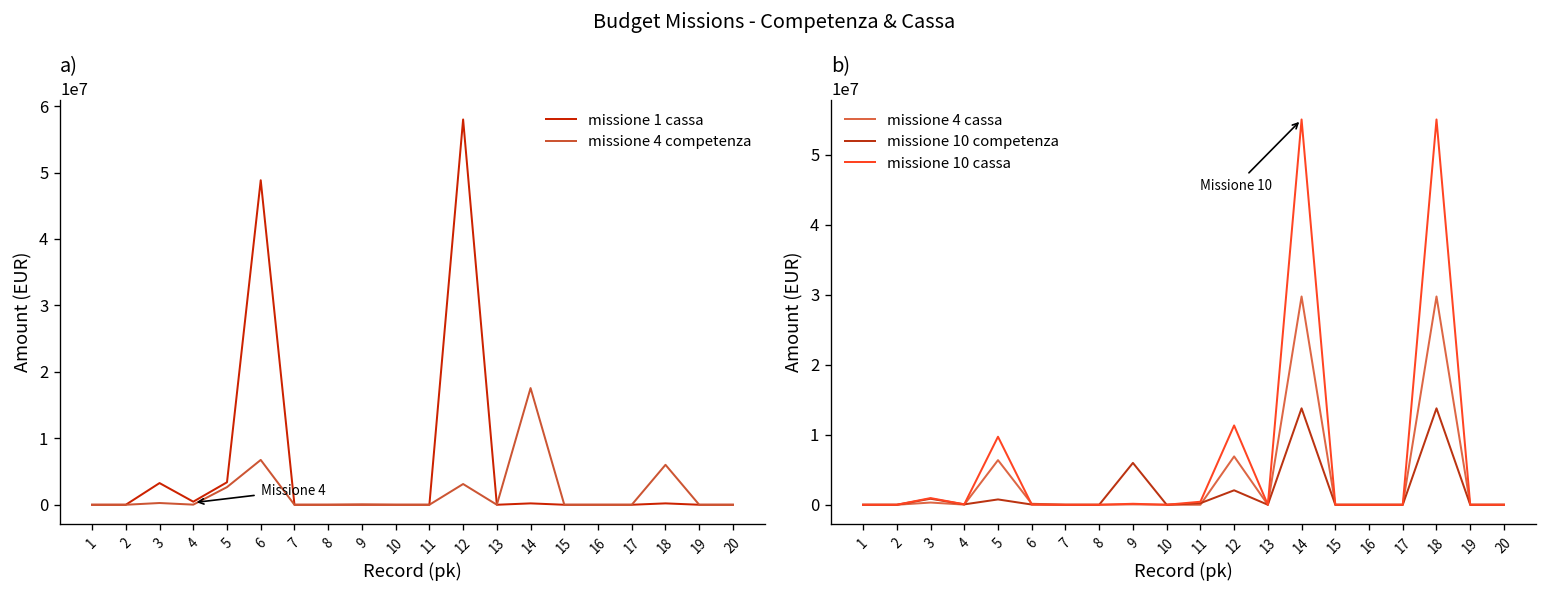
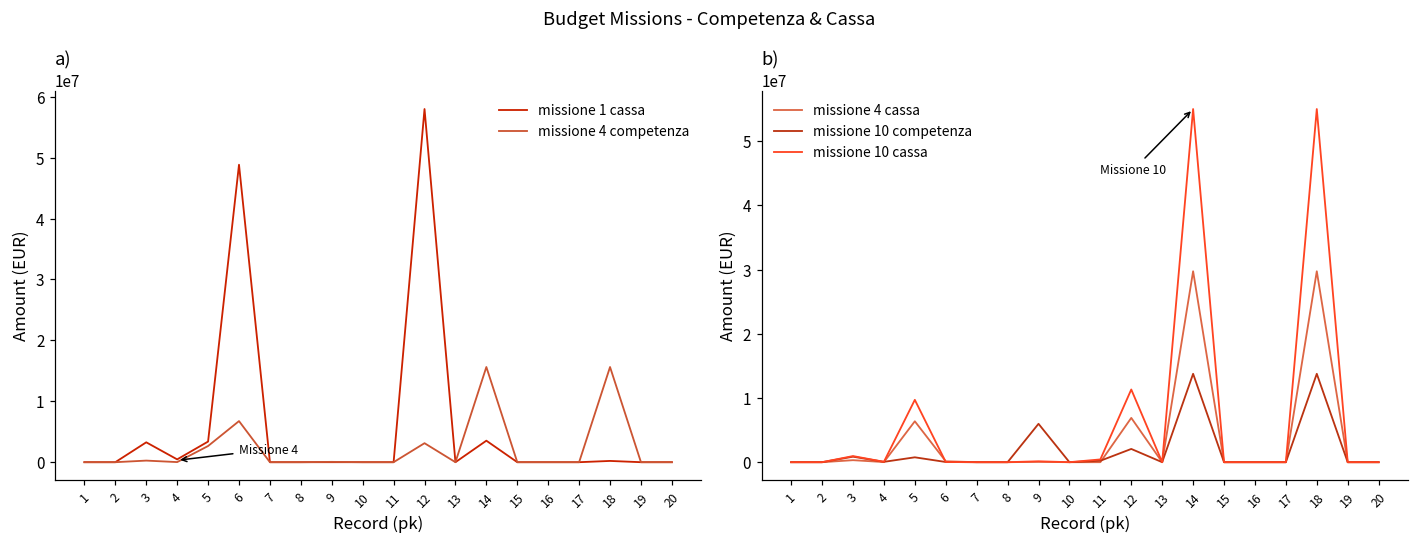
a), missione 1 cassa, 14: 0 -> 4000000
a), missione 4 competenza, 14: 18000000 -> 16000000
a), missione 4 competenza, 18: 6000000 -> 16000000
